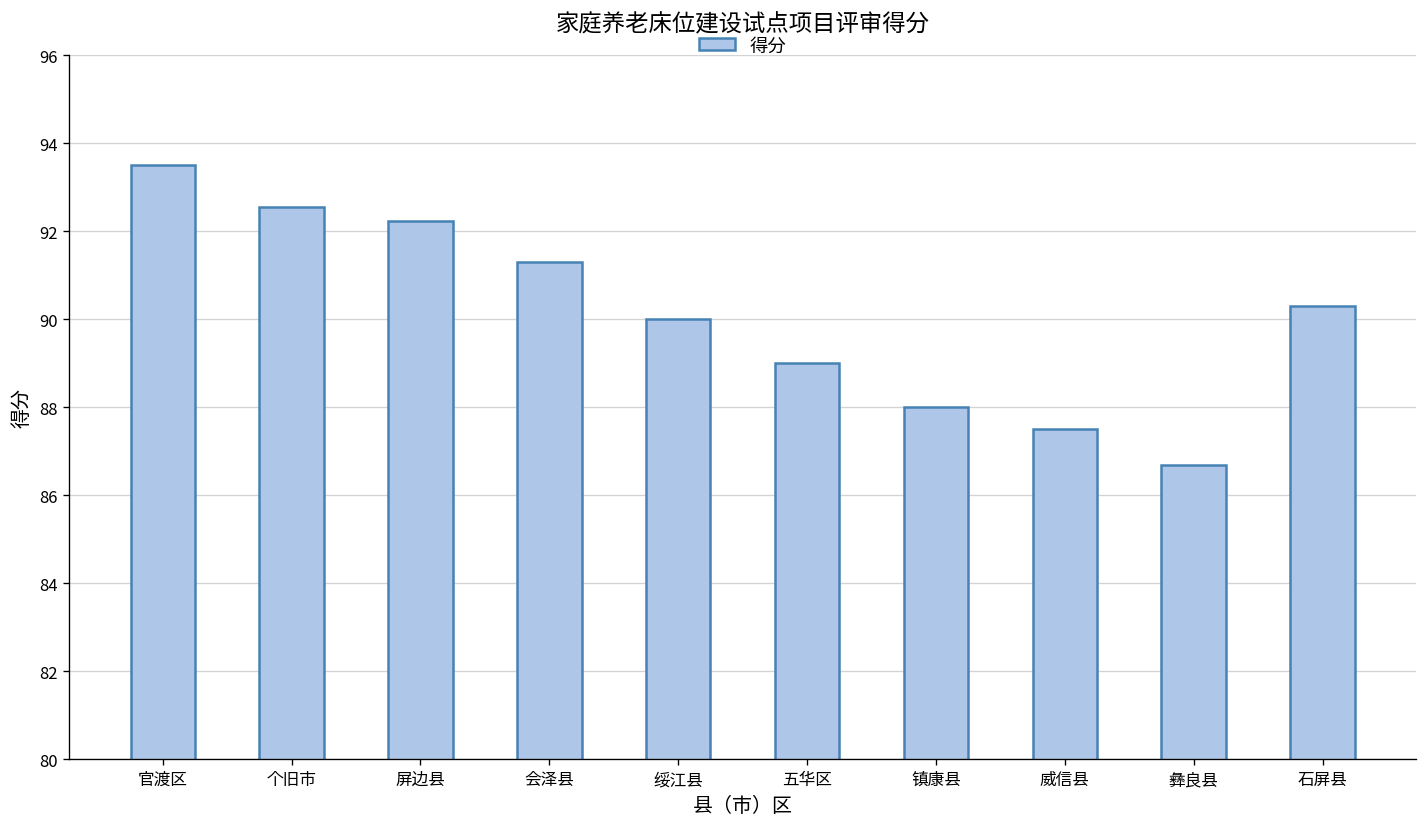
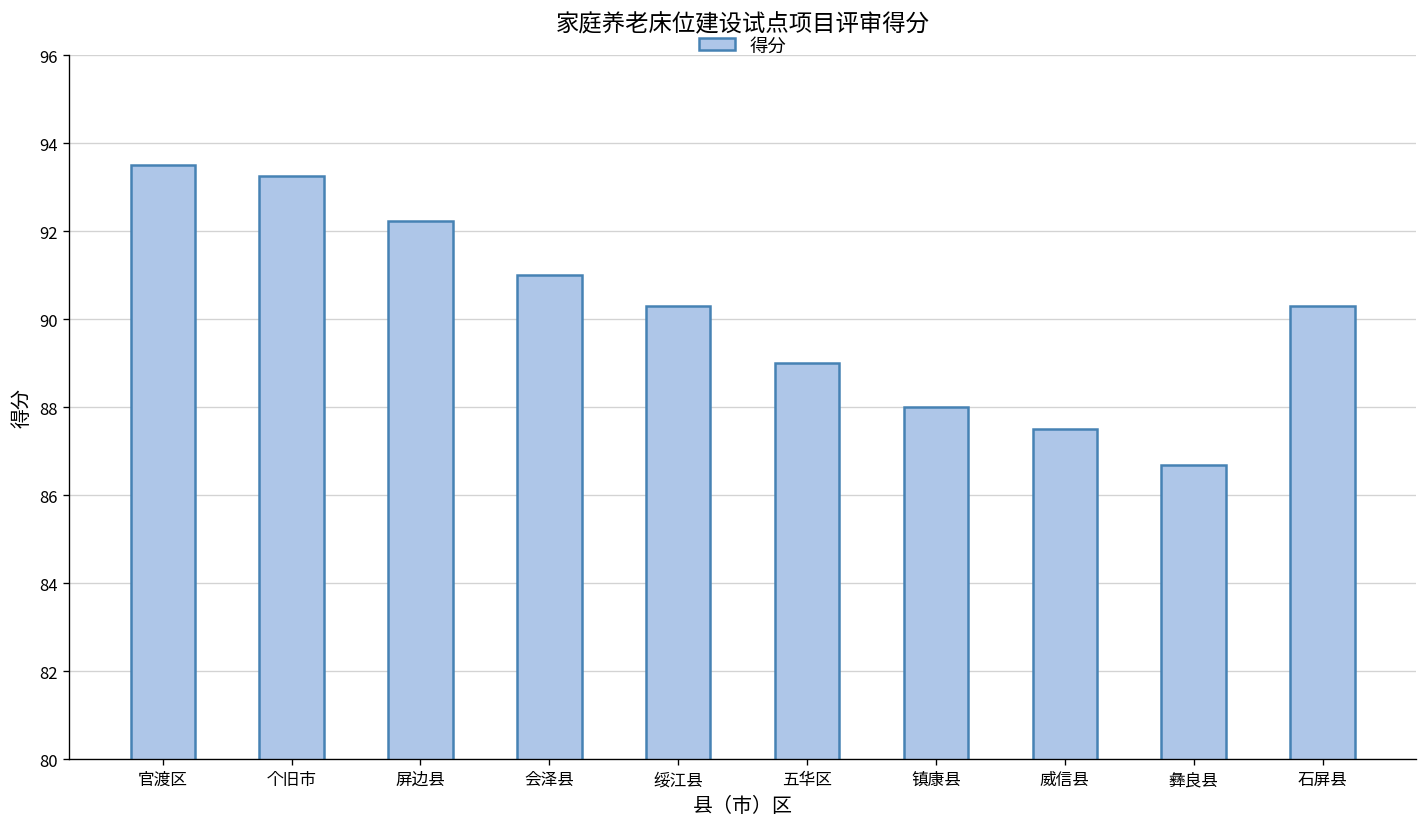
个旧市: 92.6 -> 93.3
会泽县: 91.3 -> 91.0
绥江县: 90.0 -> 90.3
